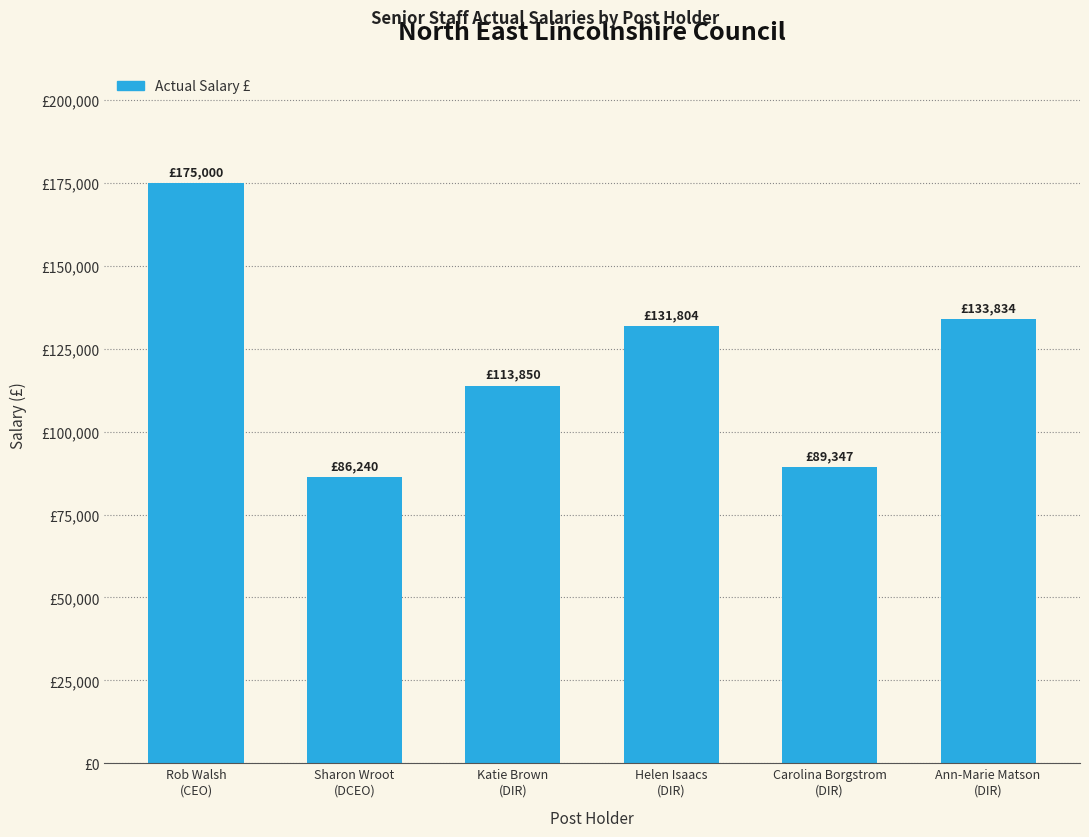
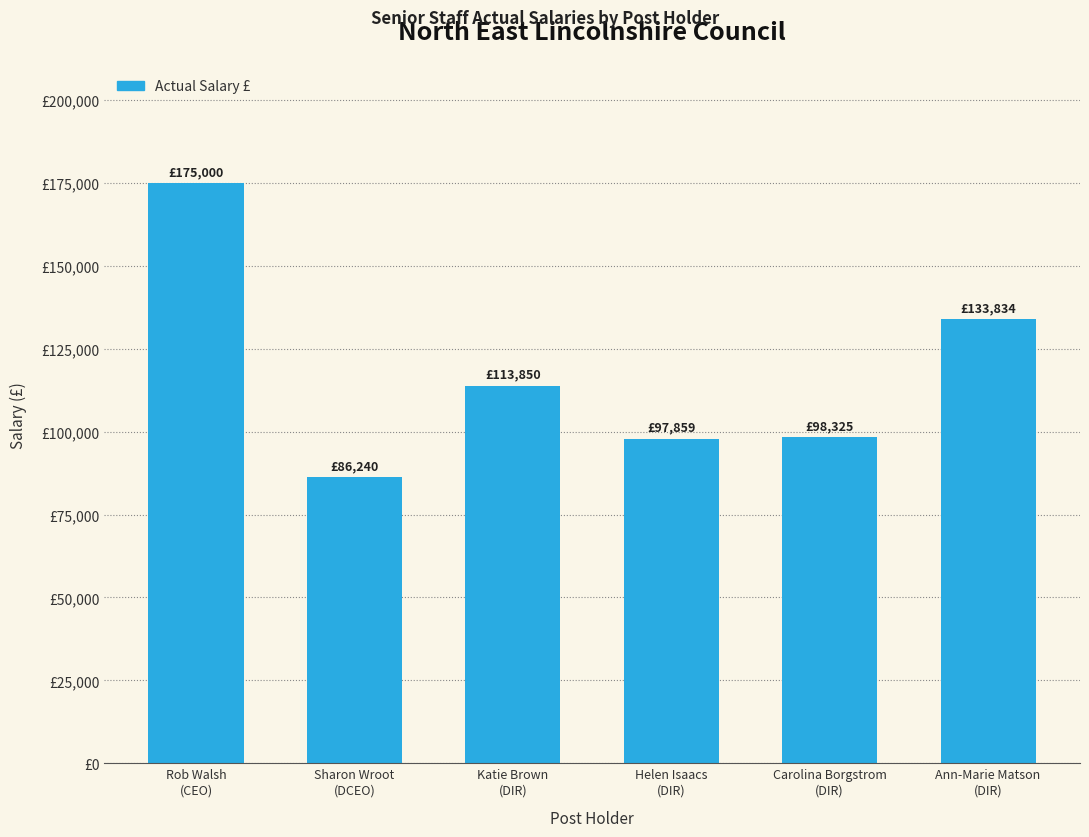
Helen Isaacs (DIR): £131,804 -> £97,859
Carolina Borgstrom (DIR): £89,347 -> £98,325
